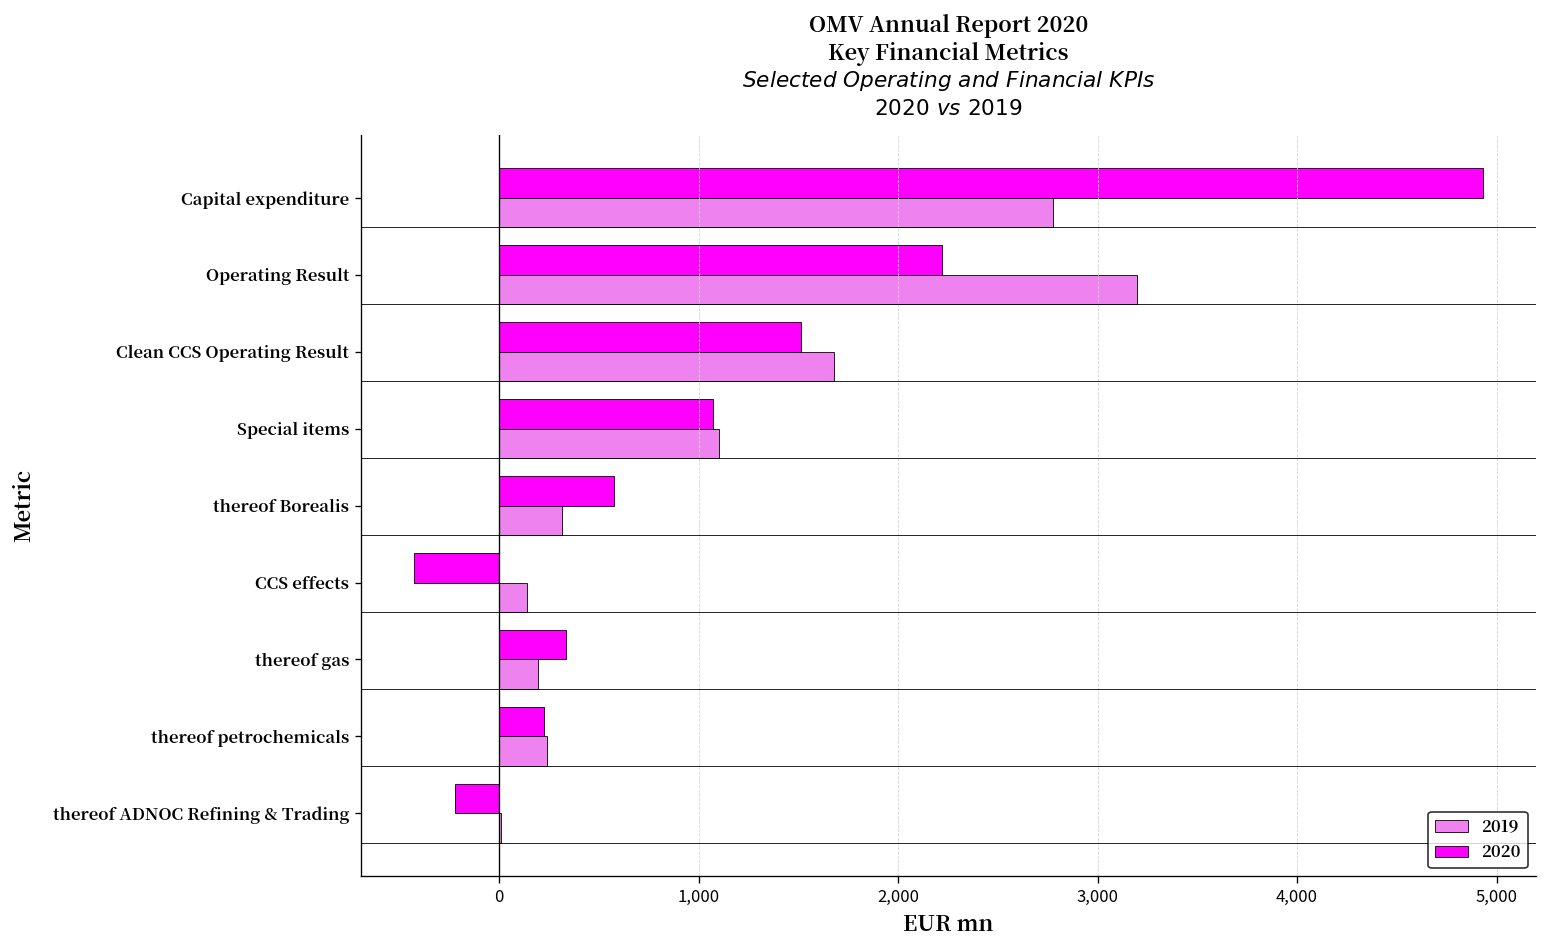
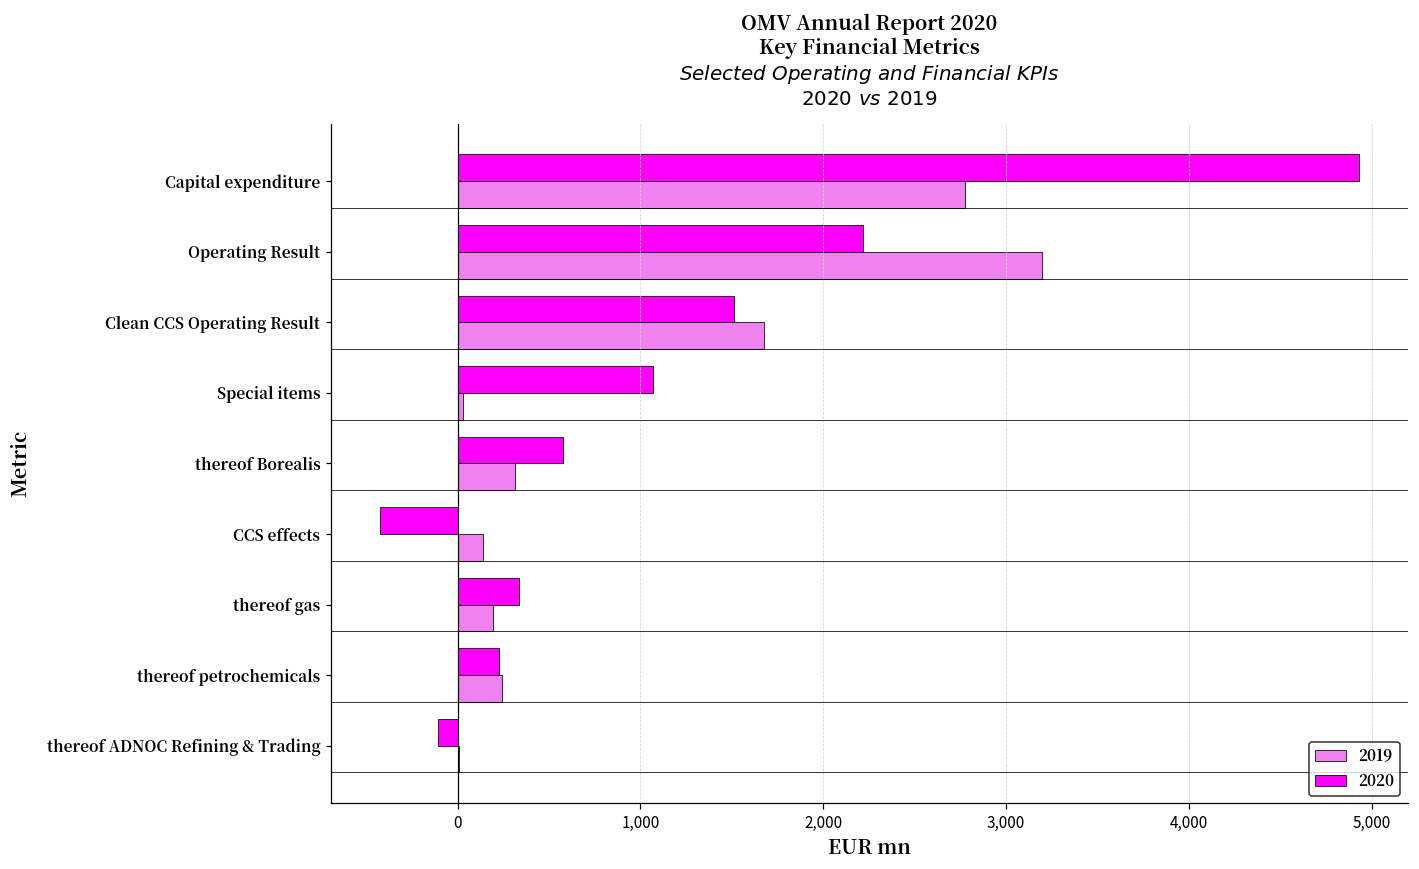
2019, Special items: 1,100 -> 30
2020, thereof ADNOC Refining & Trading: -220 -> -110
